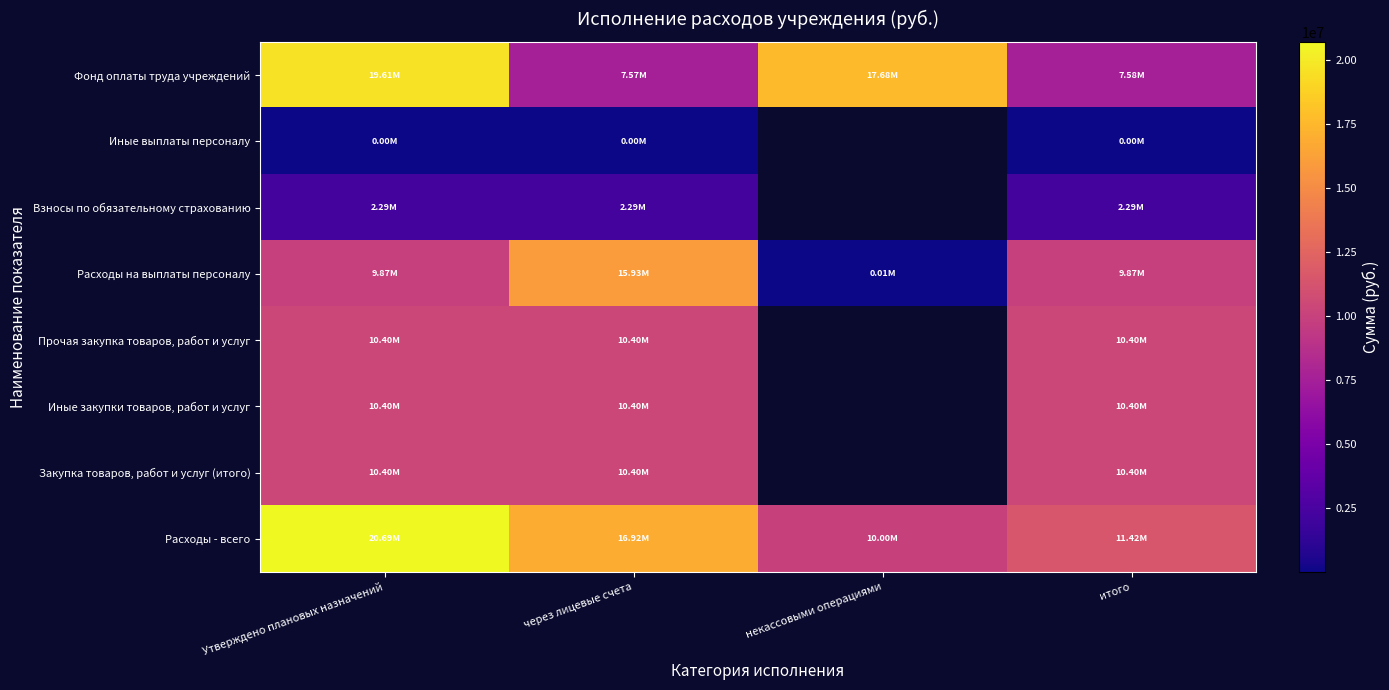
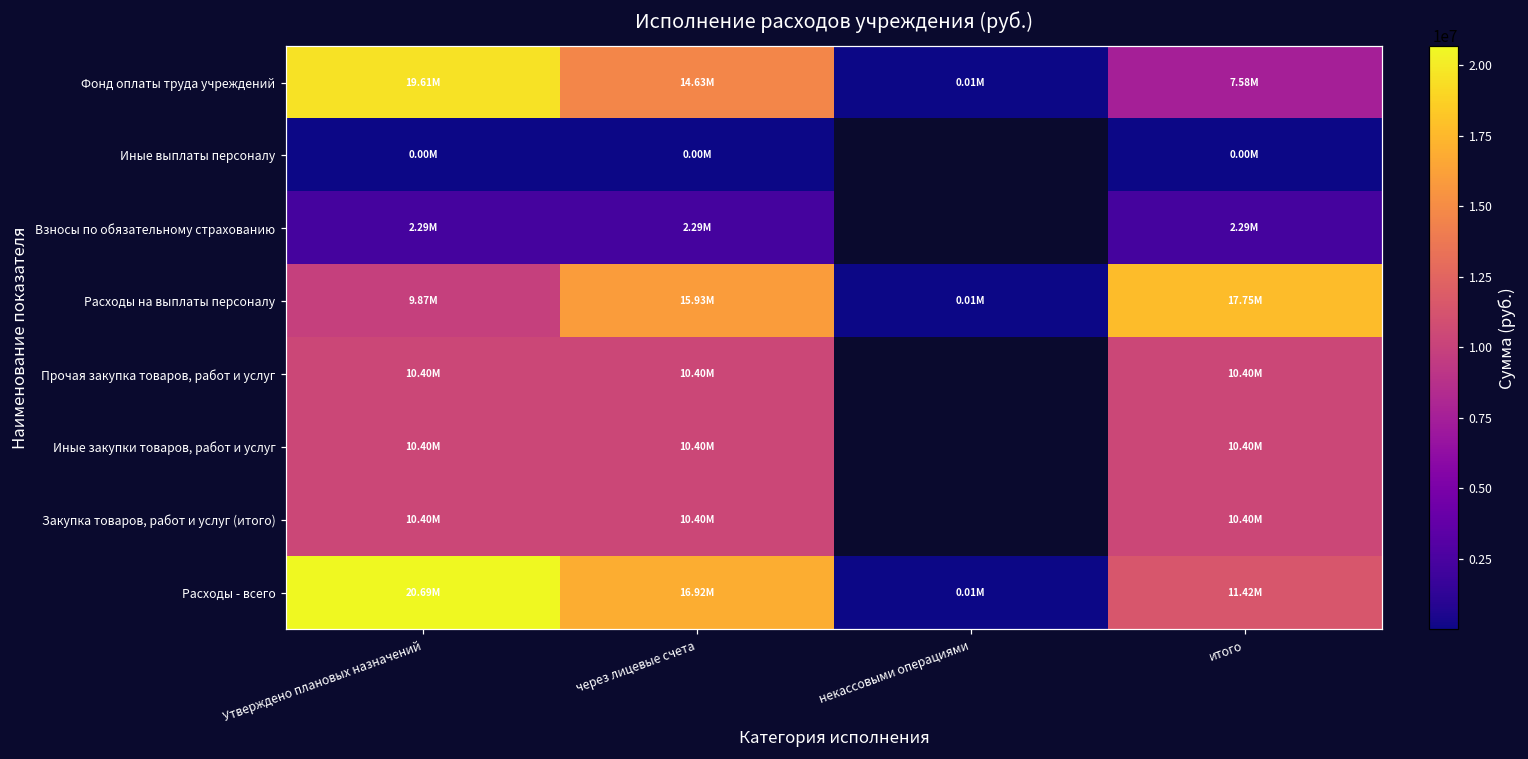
Фонд оплаты труда учреждений, через лицевые счета: 7.57M -> 14.63M
Фонд оплаты труда учреждений, некассовыми операциями: 17.68M -> 0.01M
Расходы на выплаты персоналу, итого: 9.87M -> 17.75M
Расходы - всего, некассовыми операциями: 10.00M -> 0.01M
